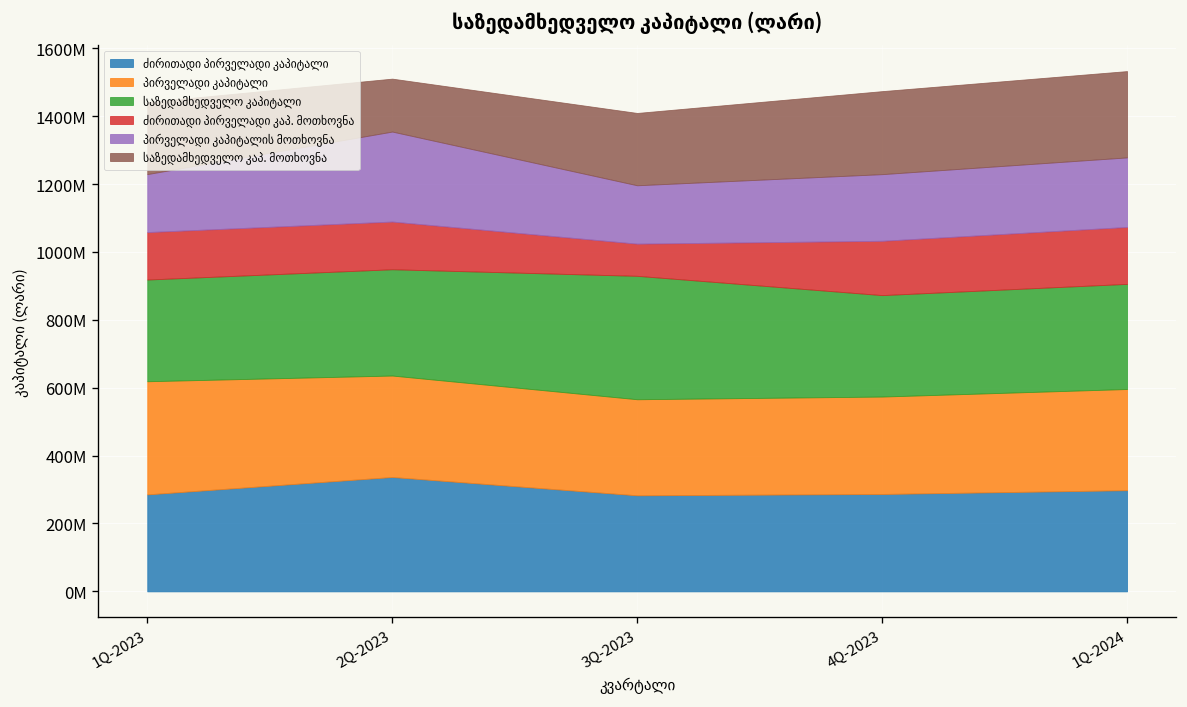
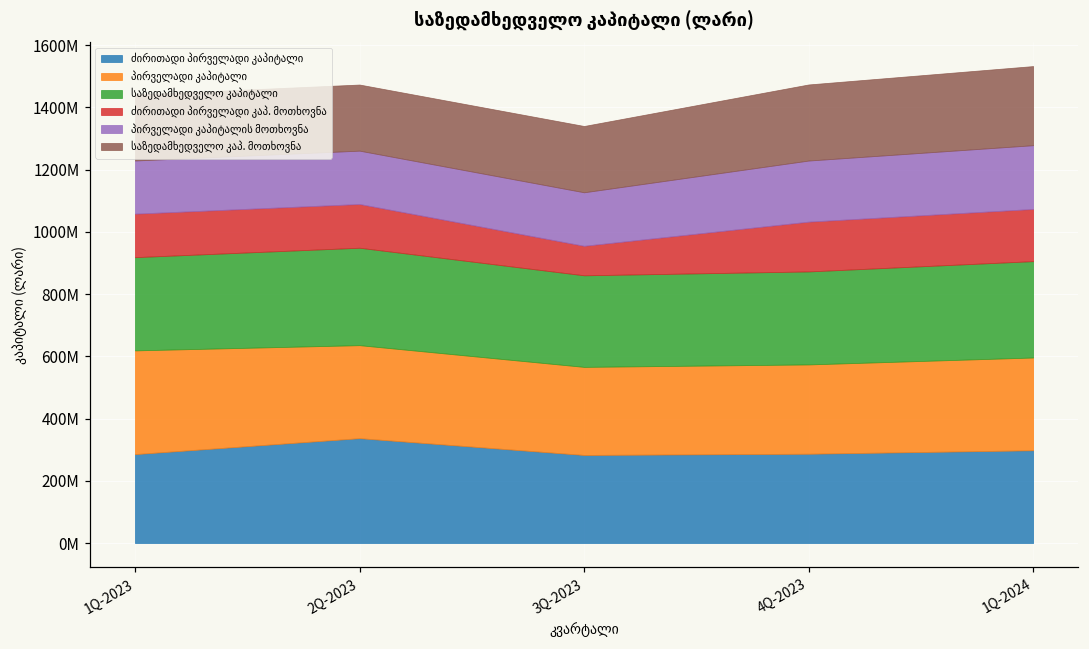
პირველადი კაპიტალის მოთხოვნა, 2Q-2023: 270000000 -> 170000000
საზედამხედველო კაპ. მოთხოვნა, 2Q-2023: 160000000 -> 210000000
საზედამხედველო კაპიტალი, 3Q-2023: 360000000 -> 290000000
